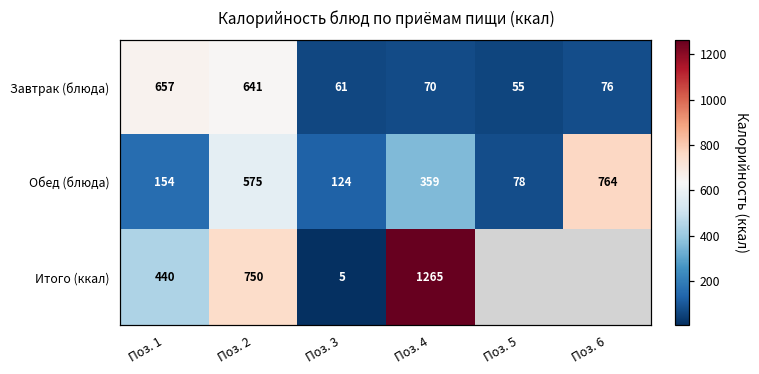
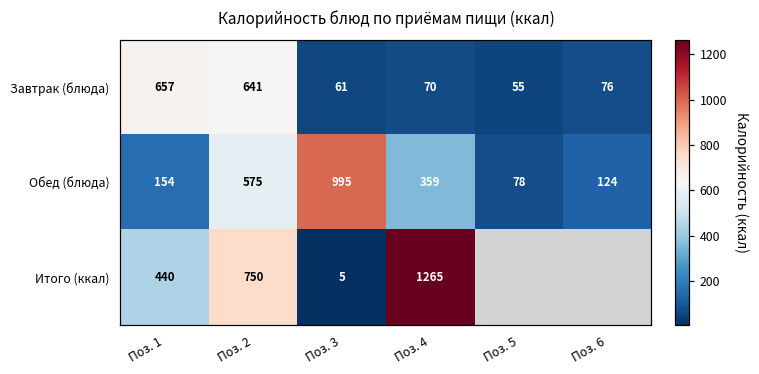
Обед (блюда), Поз. 3: 124 -> 995
Обед (блюда), Поз. 6: 764 -> 124
